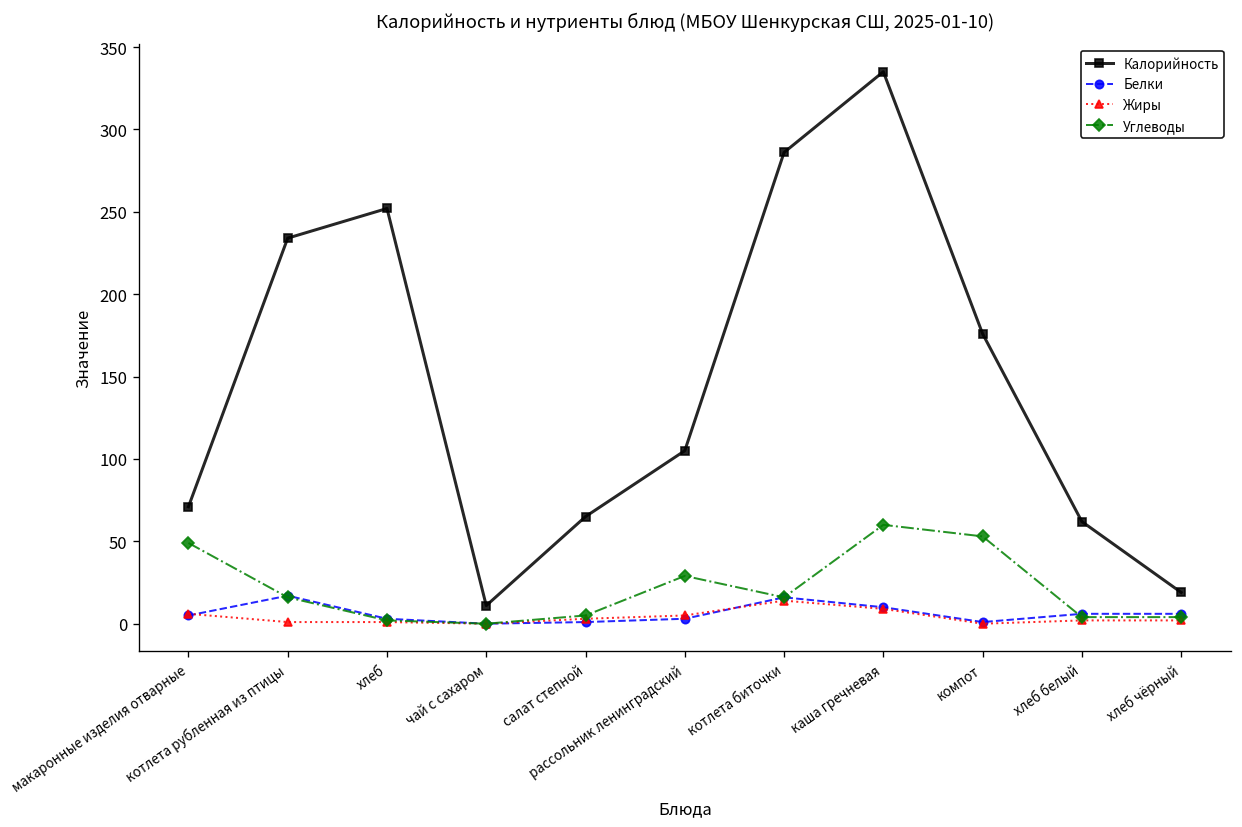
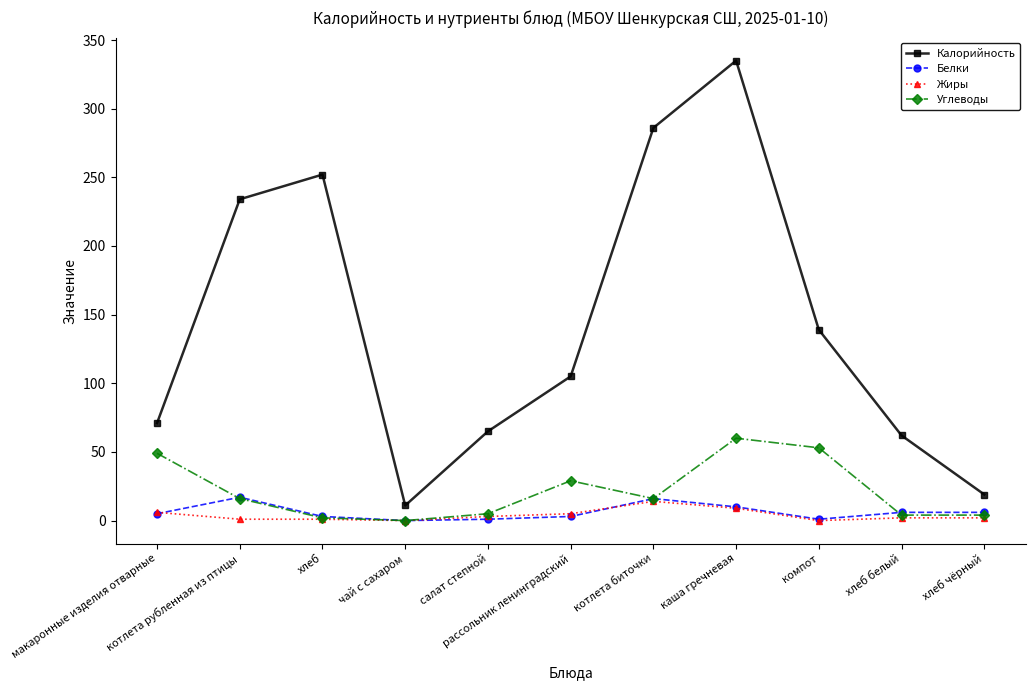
Калорийность, компот: 176 -> 139
